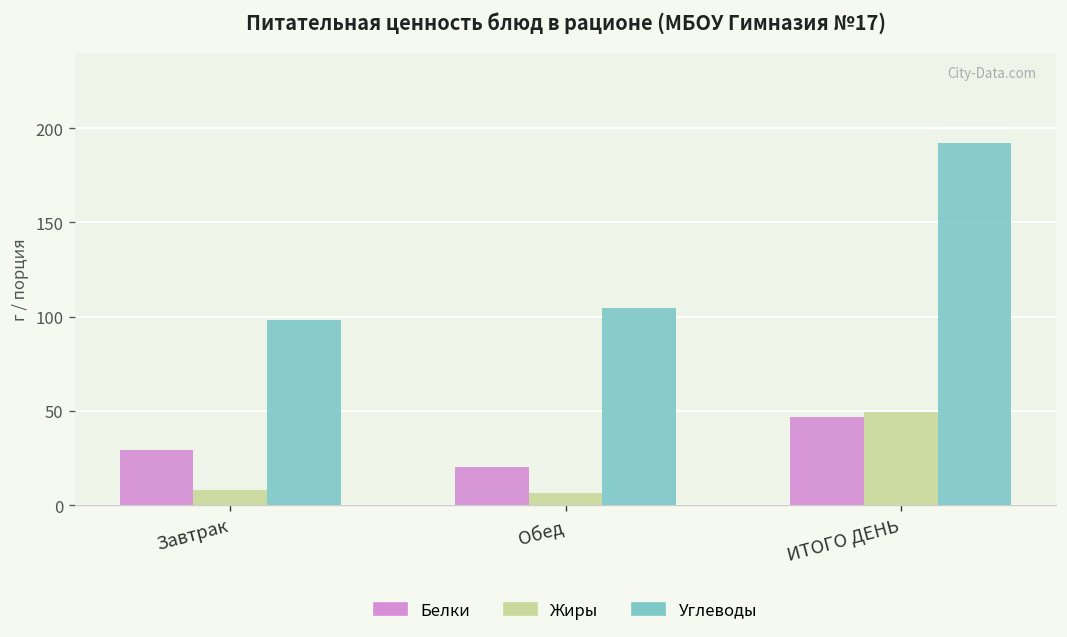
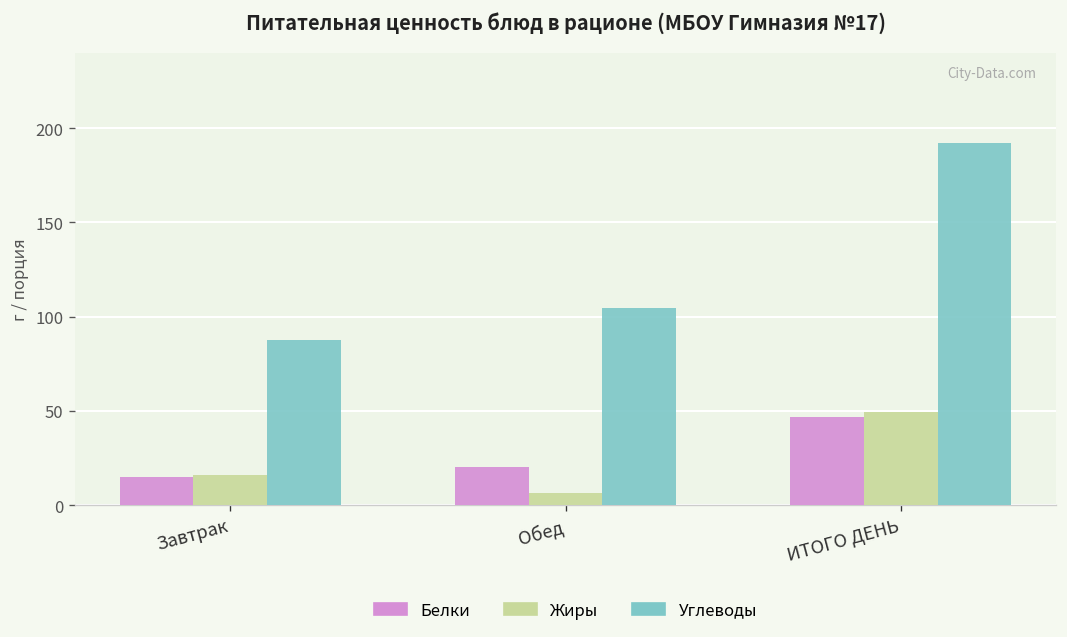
Белки, Завтрак: 29 -> 15
Жиры, Завтрак: 8 -> 16
Углеводы, Завтрак: 98 -> 88
